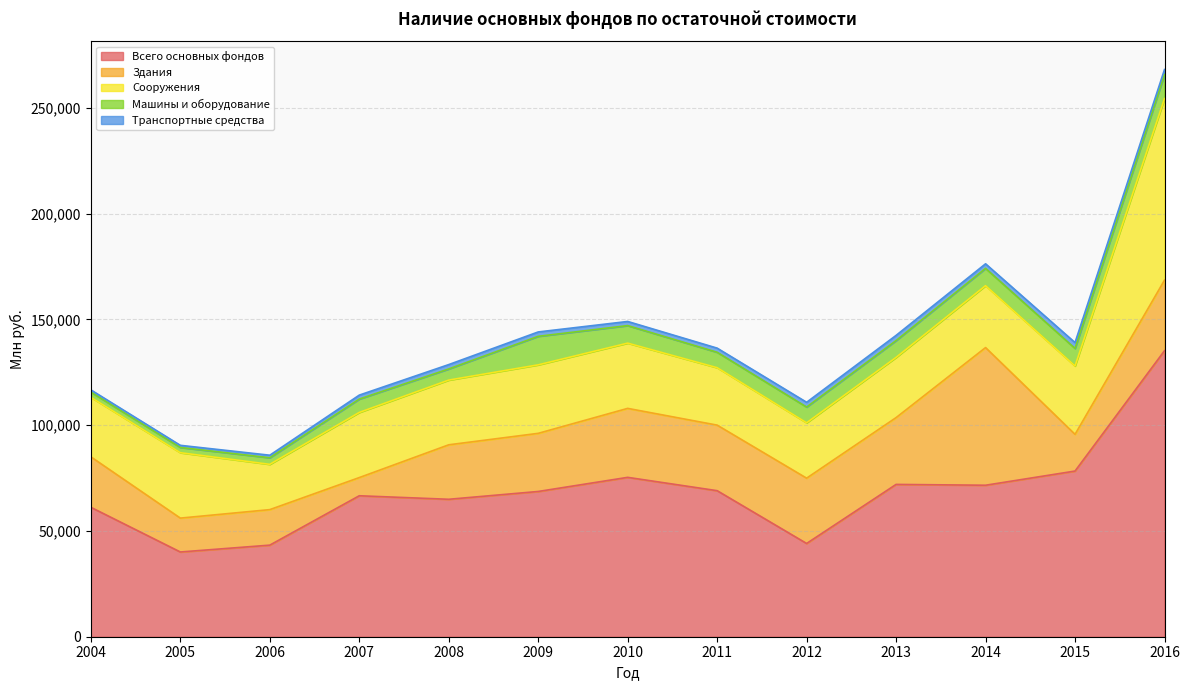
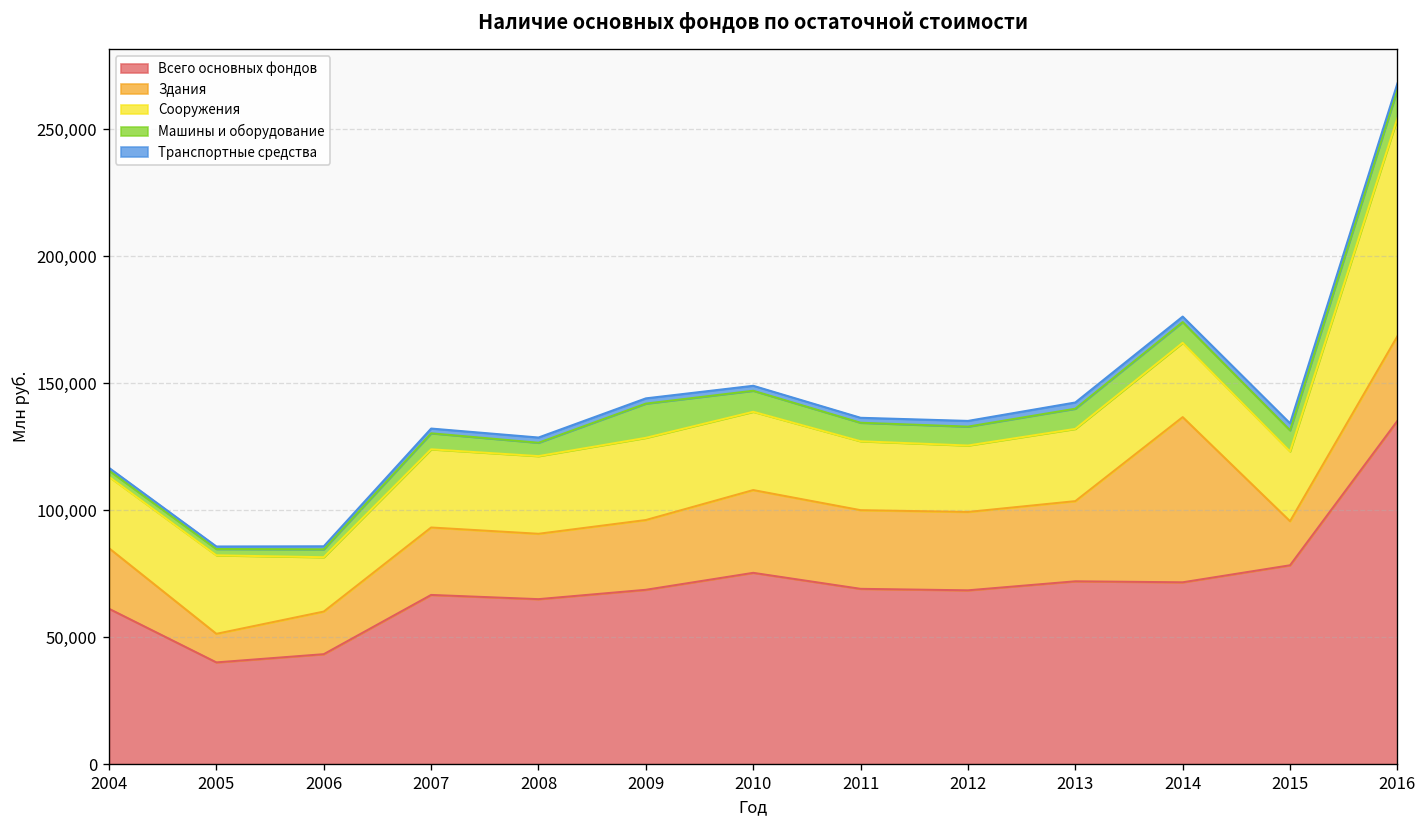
Здания, 2005: 16,000 -> 11,000
Здания, 2007: 9,000 -> 27,000
Всего основных фондов, 2012: 44,000 -> 68,000
Сооружения, 2015: 32,000 -> 28,000
